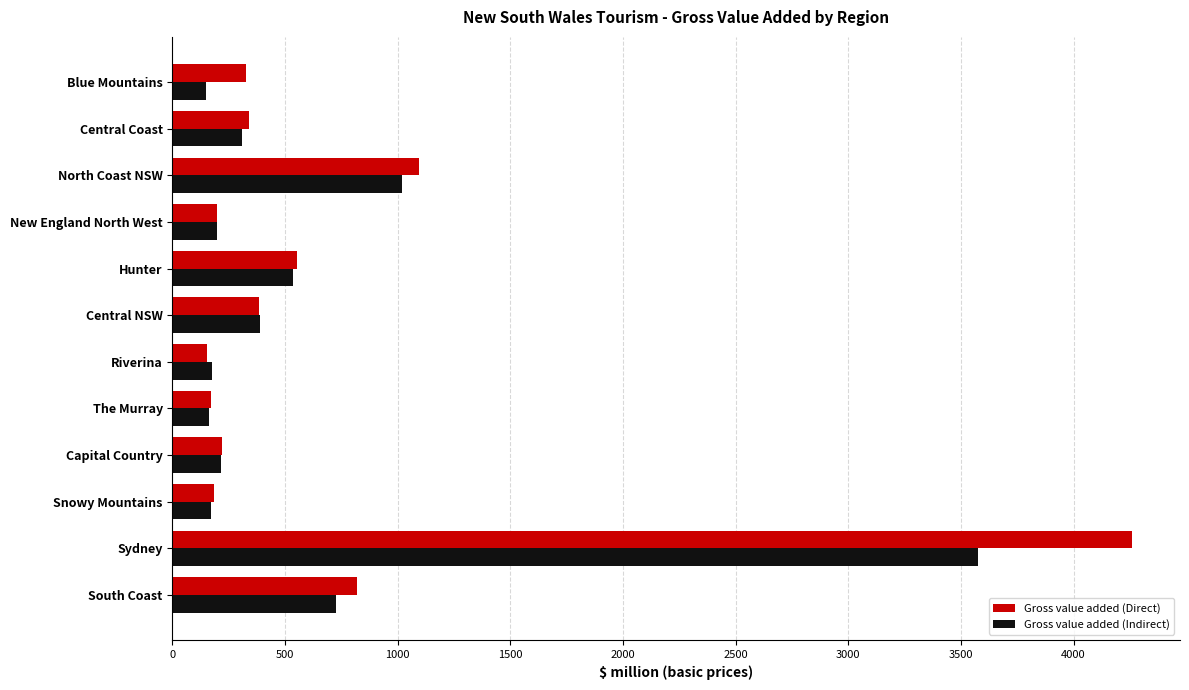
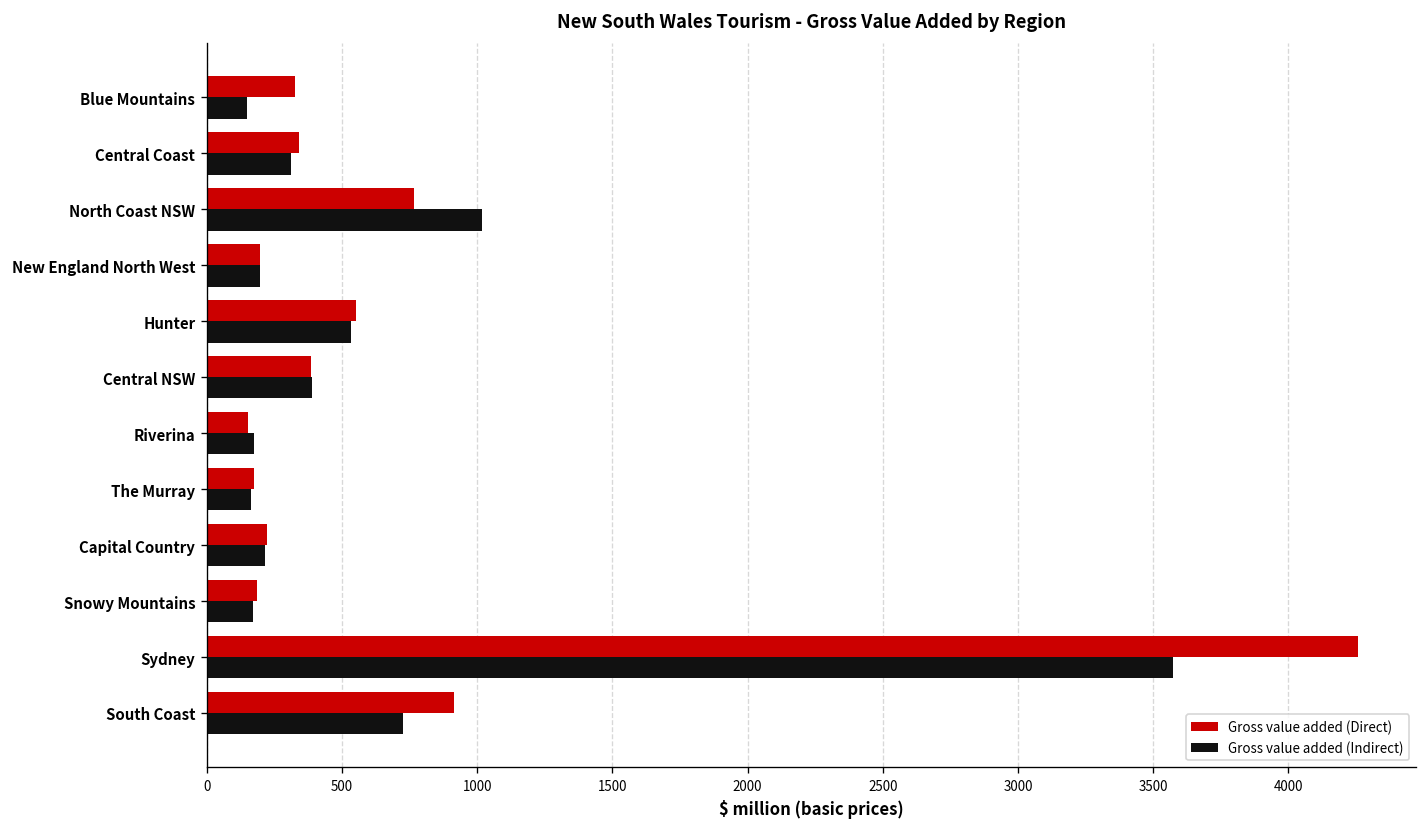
Gross value added (Direct), North Coast NSW: 1100 -> 770
Gross value added (Direct), South Coast: 820 -> 920
